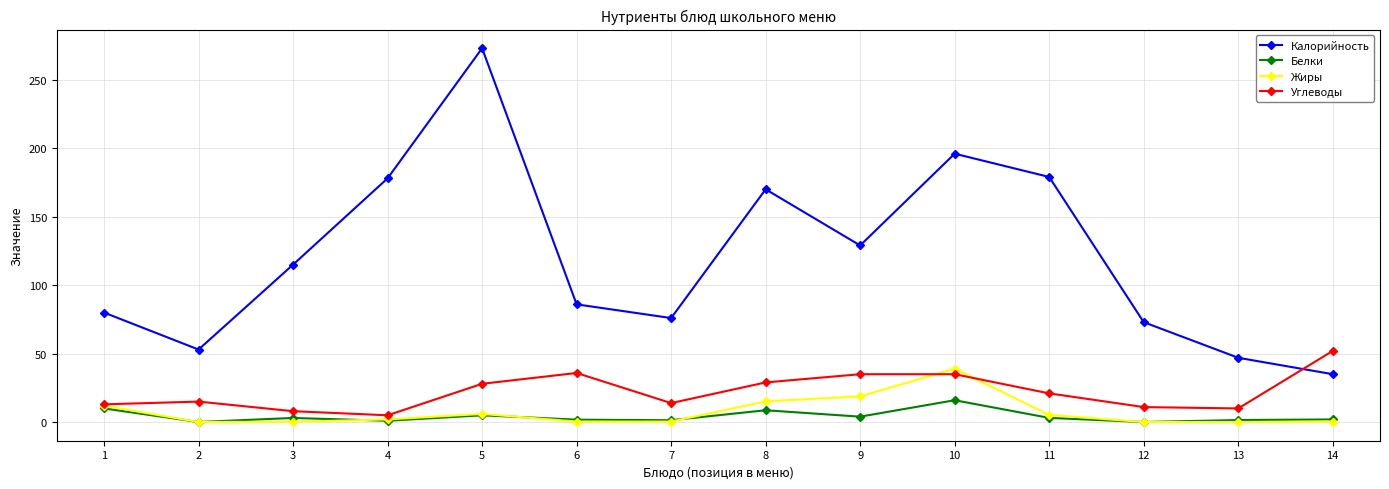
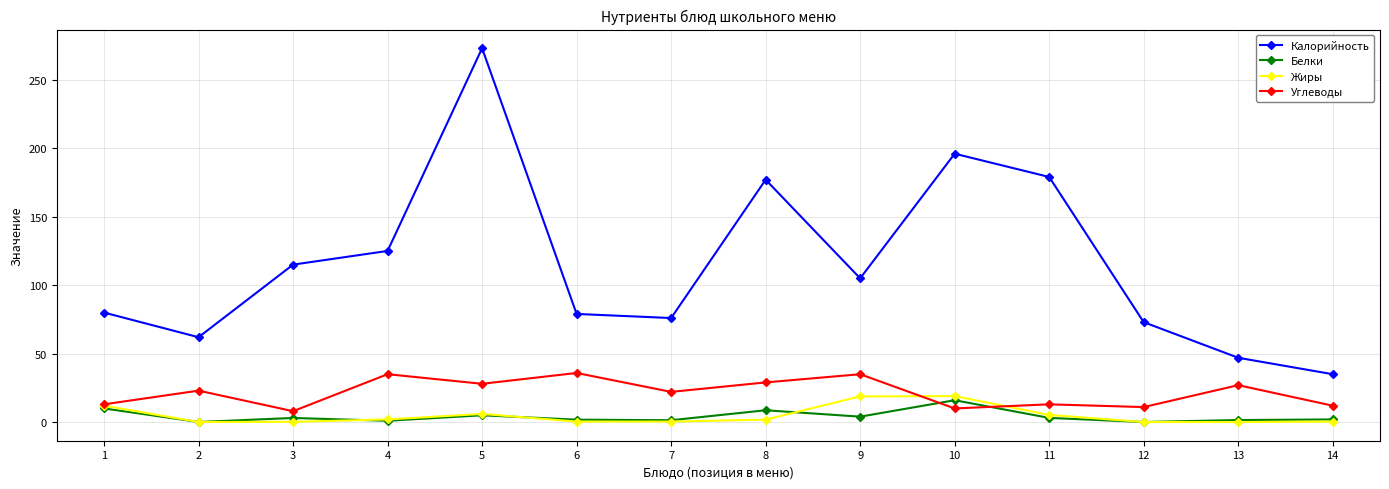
Калорийность, 2: 53 -> 62
Углеводы, 2: 15 -> 23
Калорийность, 4: 178 -> 125
Углеводы, 4: 5 -> 35
Калорийность, 6: 86 -> 79
Углеводы, 7: 14 -> 22
Калорийность, 8: 170 -> 177
Жиры, 8: 15 -> 2
Калорийность, 9: 129 -> 105
Жиры, 10: 39 -> 19
Углеводы, 10: 35 -> 10
Углеводы, 11: 21 -> 13
Углеводы, 13: 10 -> 27
Углеводы, 14: 52 -> 12
